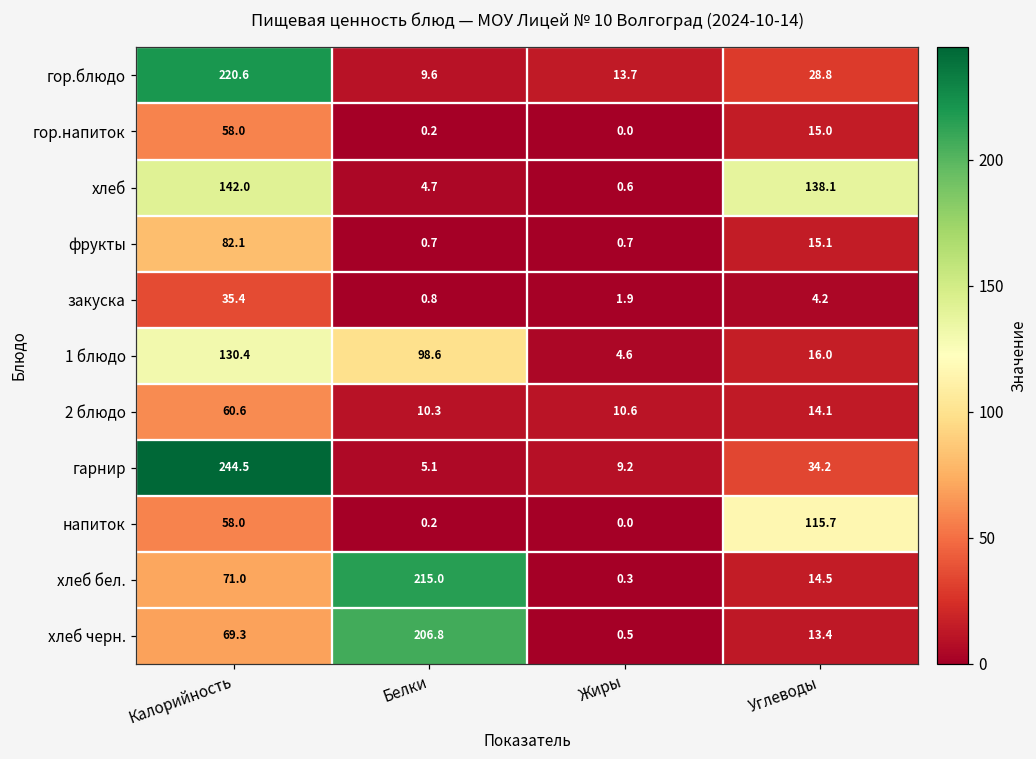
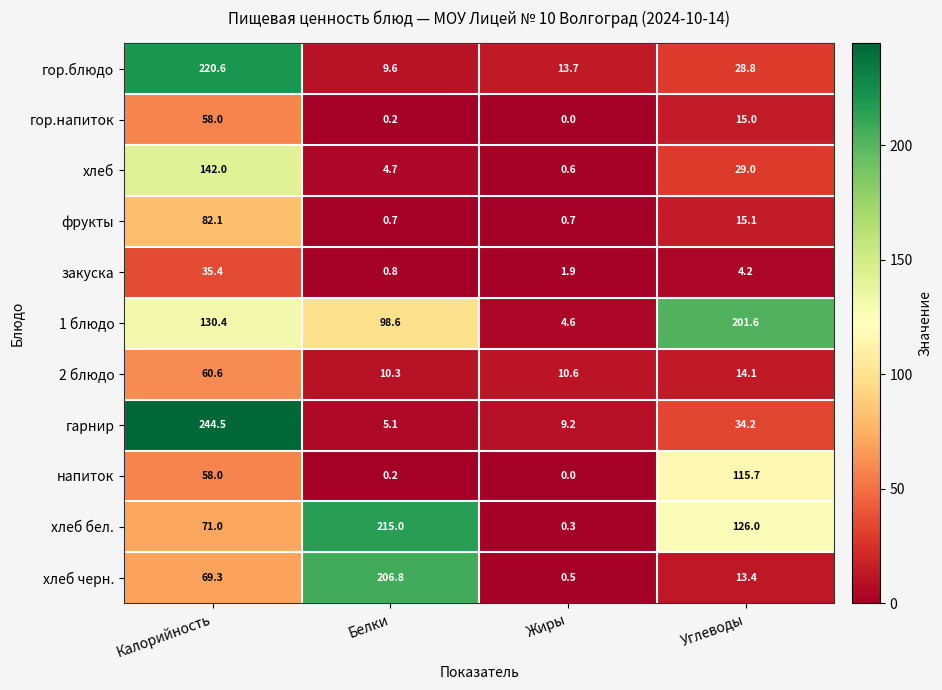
хлеб, Углеводы: 138.1 -> 29.0
1 блюдо, Углеводы: 16.0 -> 201.6
хлеб бел., Углеводы: 14.5 -> 126.0
